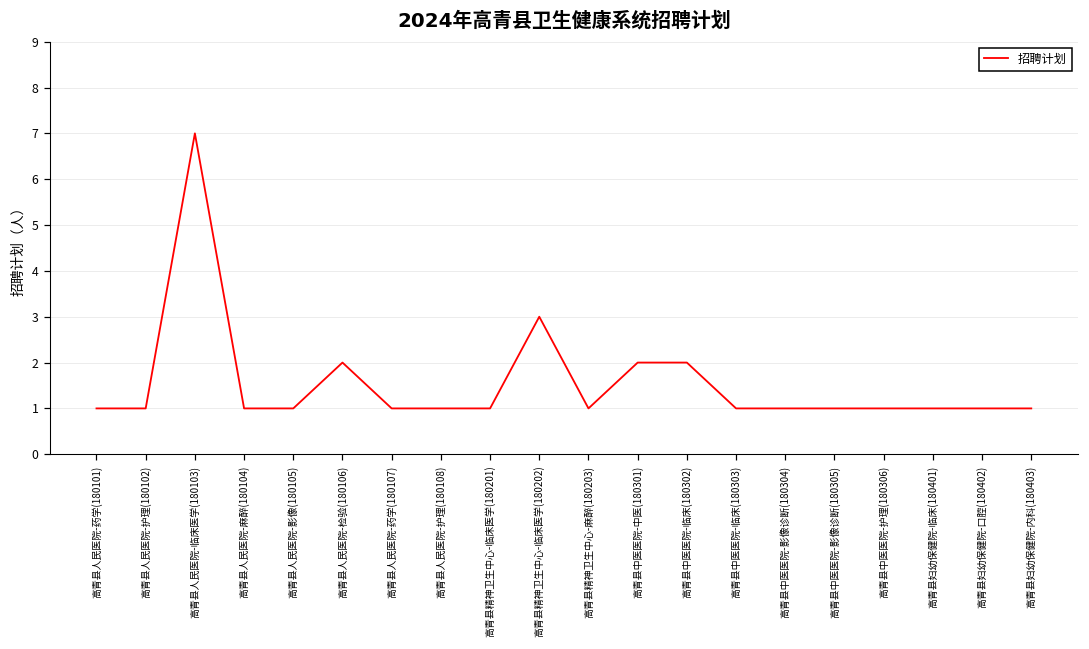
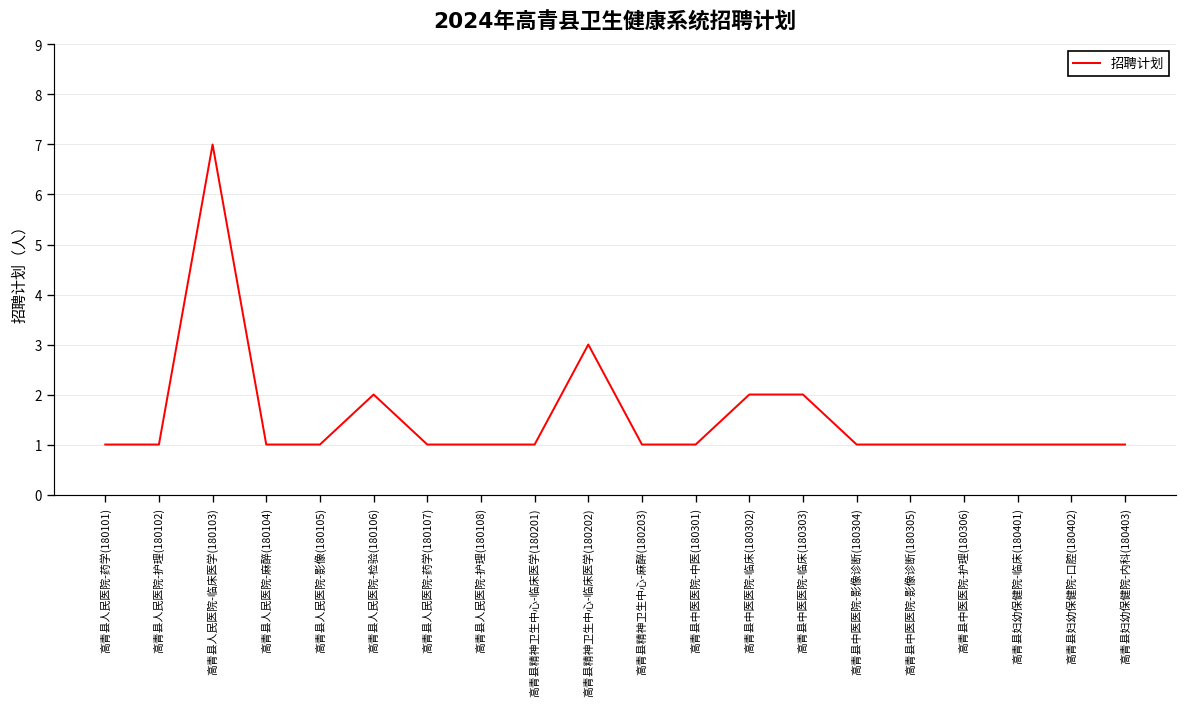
高青县中医医院-中医(180301): 2 -> 1
高青县中医医院-临床(180303): 1 -> 2
